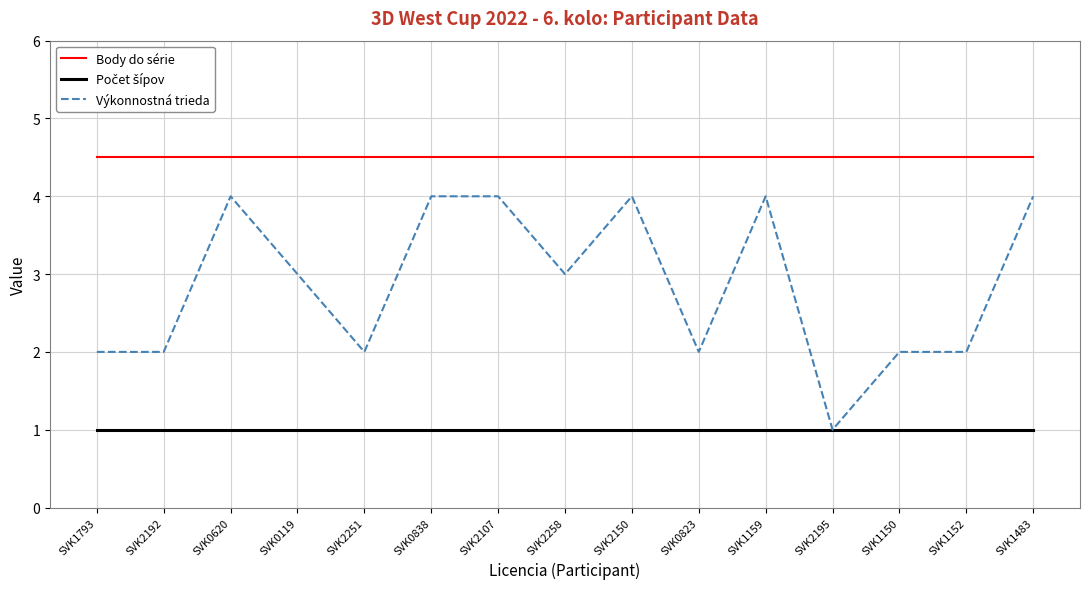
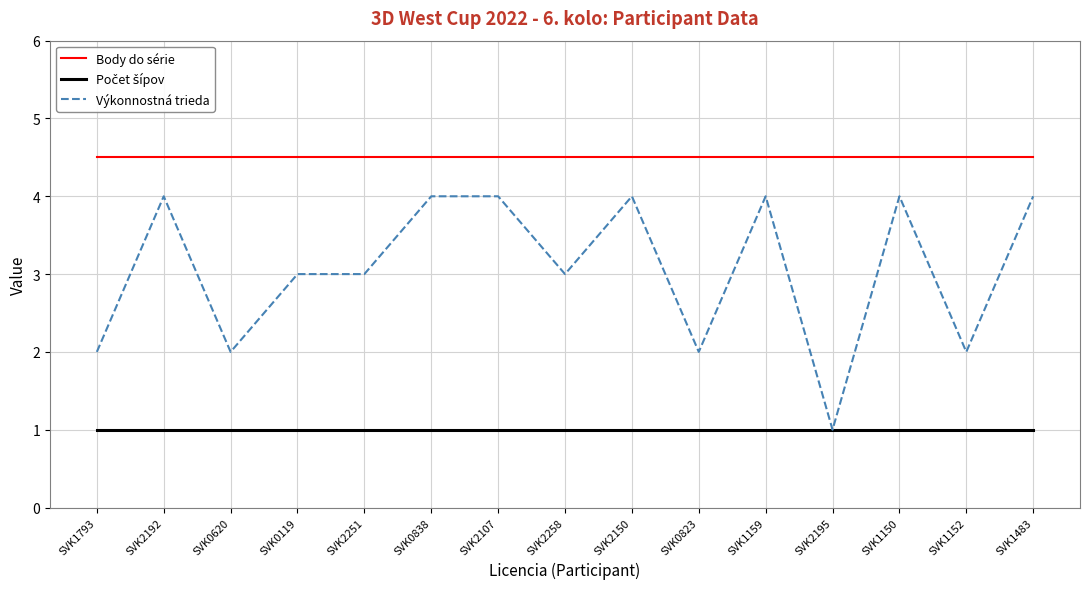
Výkonnostná trieda, SVK2192: 2 -> 4
Výkonnostná trieda, SVK0620: 4 -> 2
Výkonnostná trieda, SVK2251: 2 -> 3
Výkonnostná trieda, SVK1150: 2 -> 4
